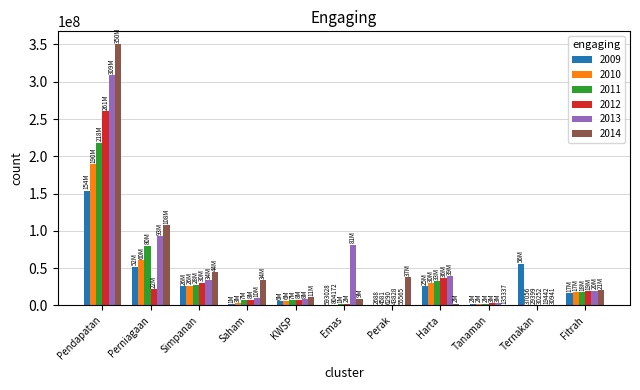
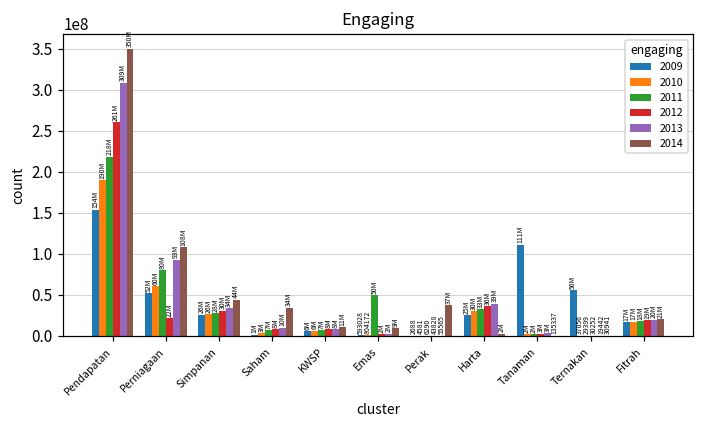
2011, Emas: 1M -> 50M
2013, Emas: 81M -> 2M
2009, Tanaman: 2M -> 111M
